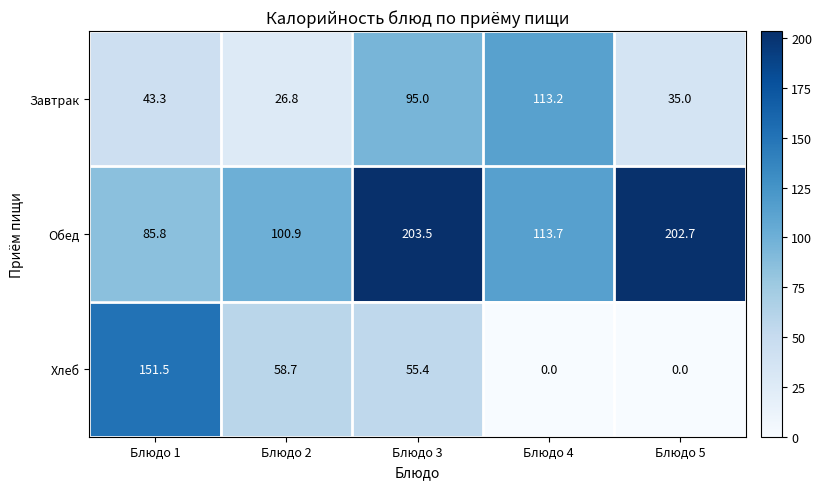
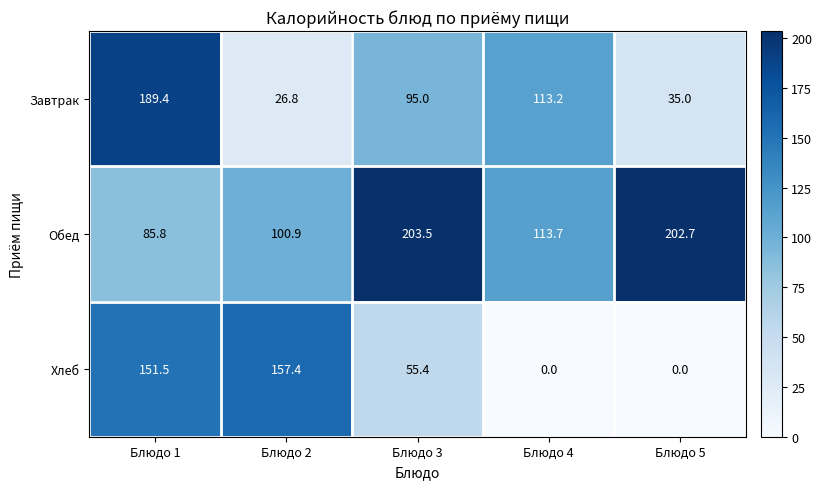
Завтрак, Блюдо 1: 43.3 -> 189.4
Хлеб, Блюдо 2: 58.7 -> 157.4
